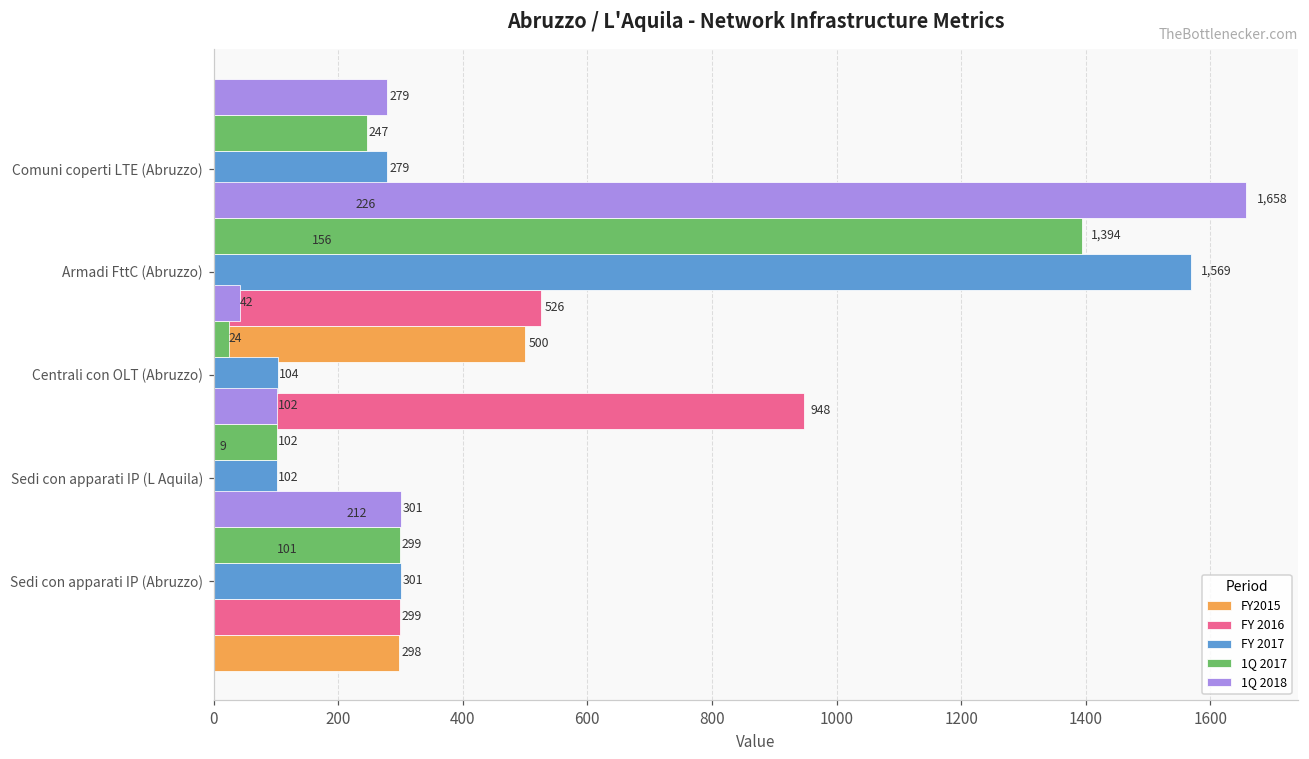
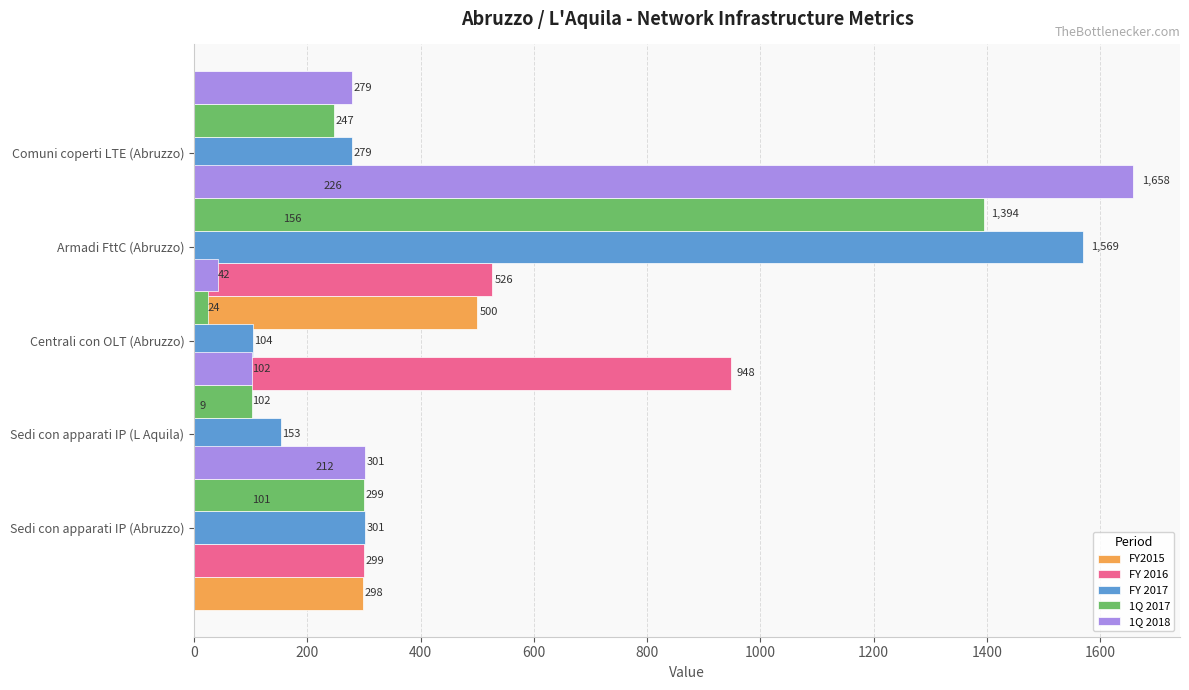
FY 2017, Sedi con apparati IP (L Aquila): 102 -> 153
